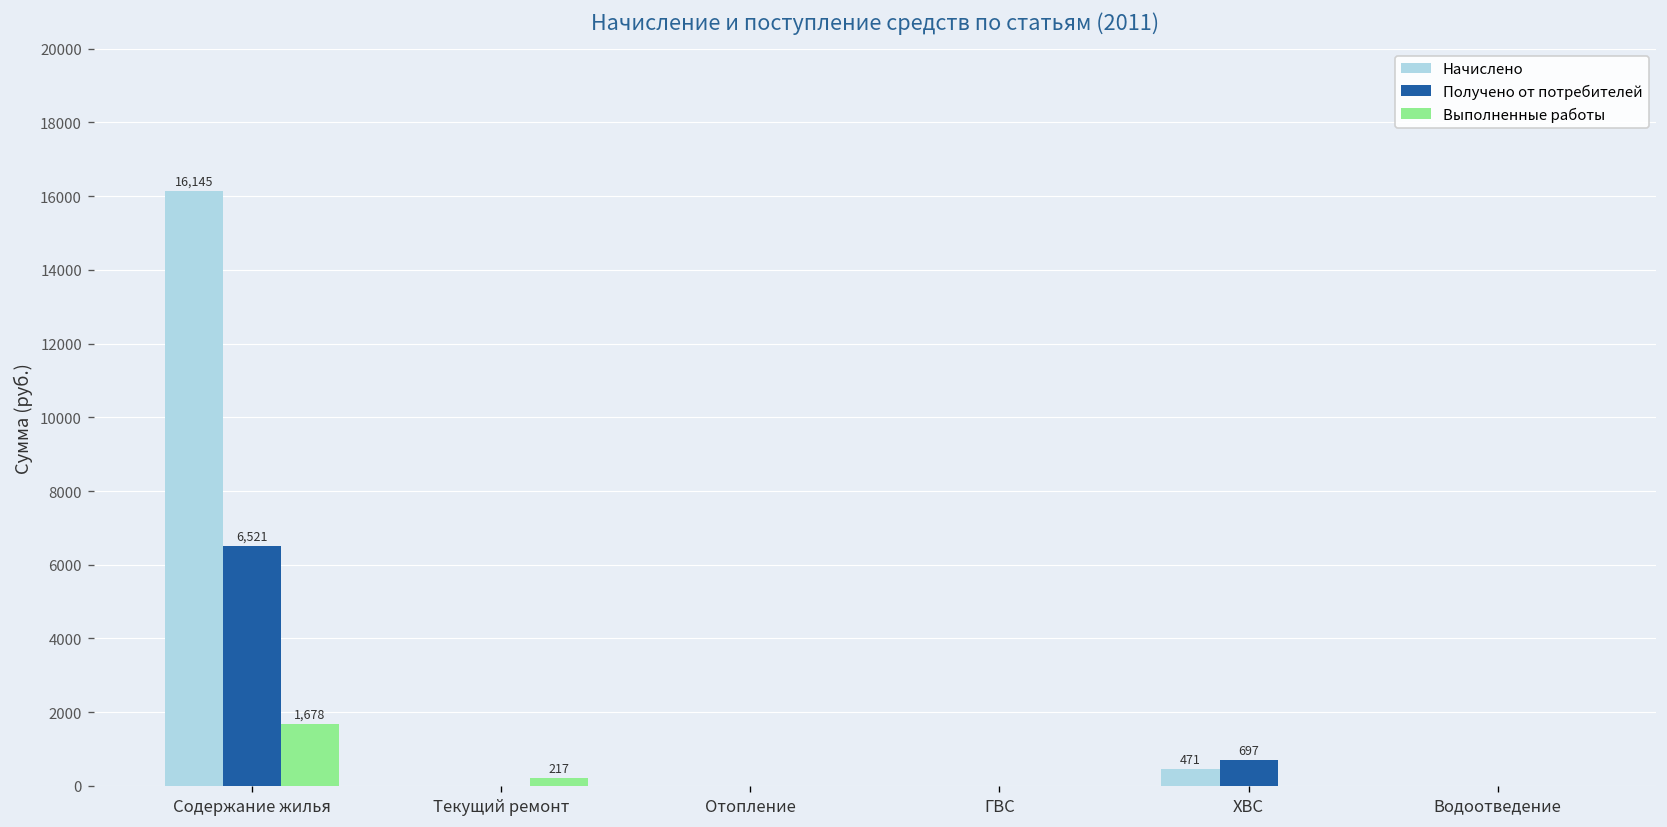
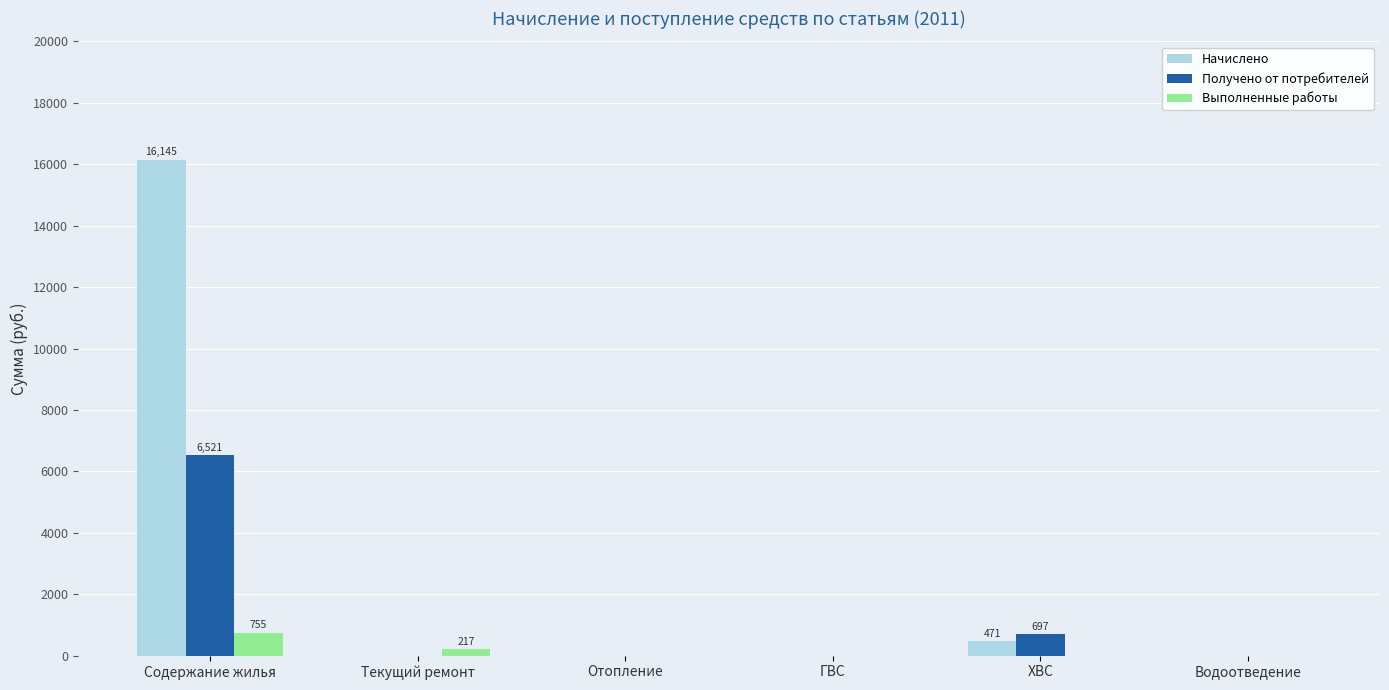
Выполненные работы, Содержание жилья: 1,678 -> 755
